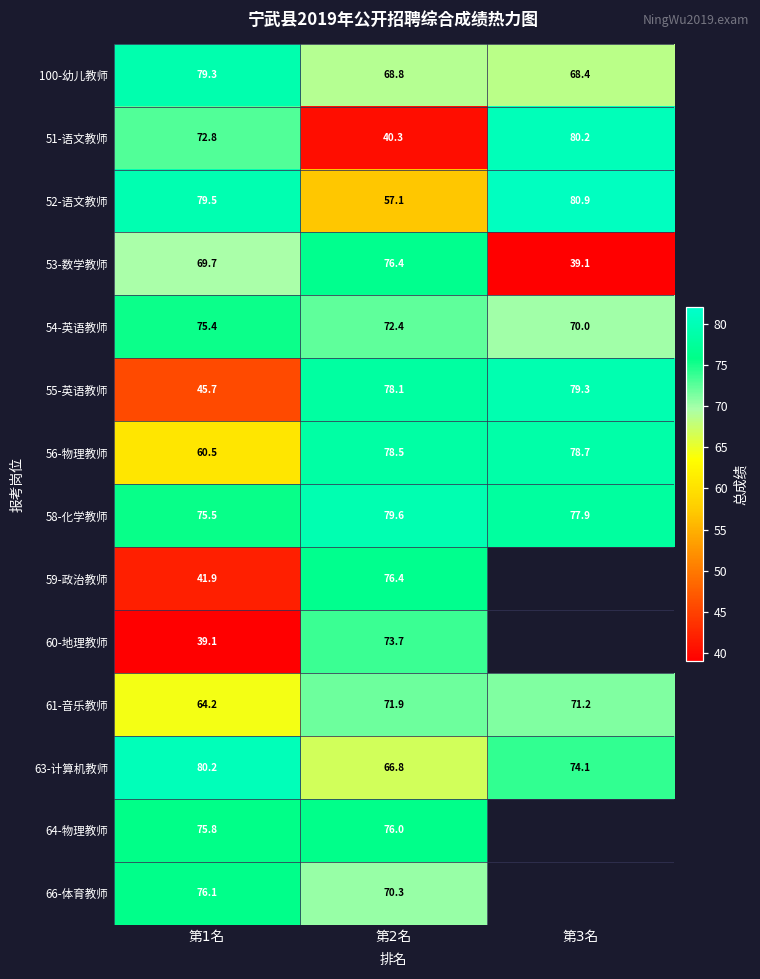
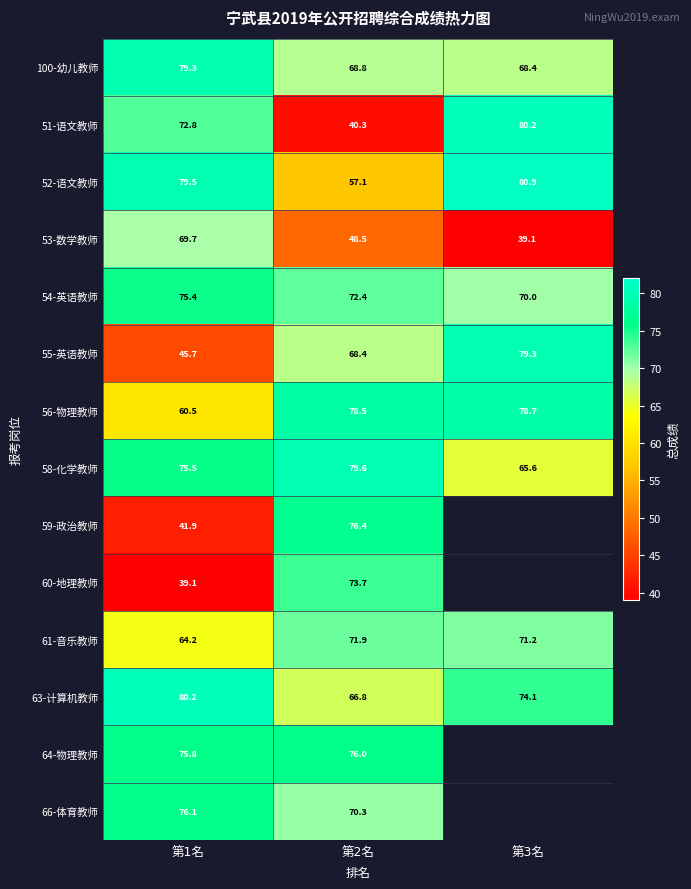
53-数学教师, 第2名: 76.4 -> 48.5
55-英语教师, 第2名: 78.1 -> 68.4
58-化学教师, 第3名: 77.9 -> 65.6
